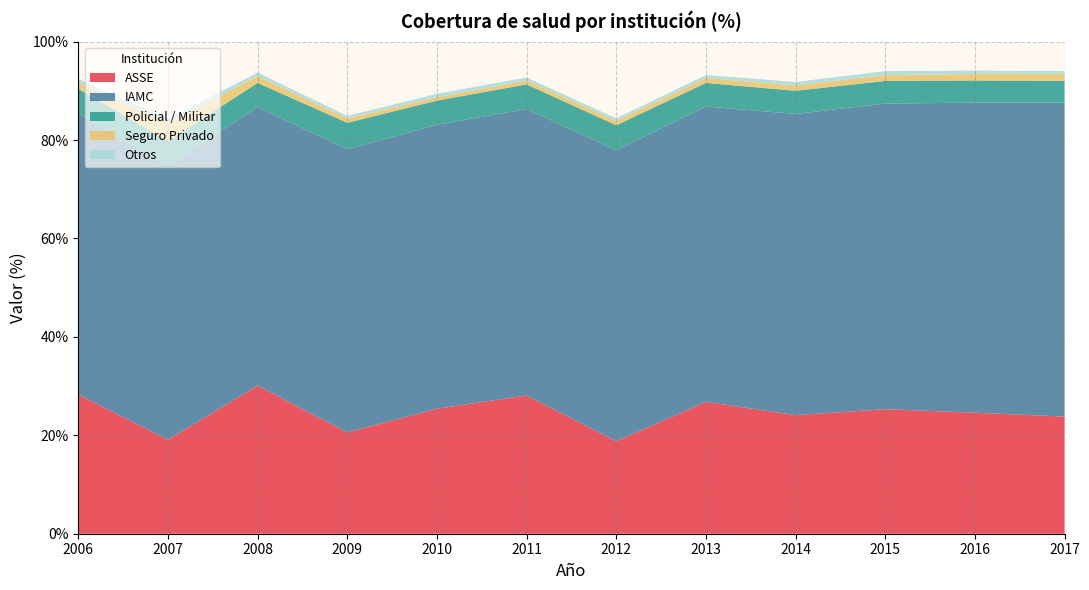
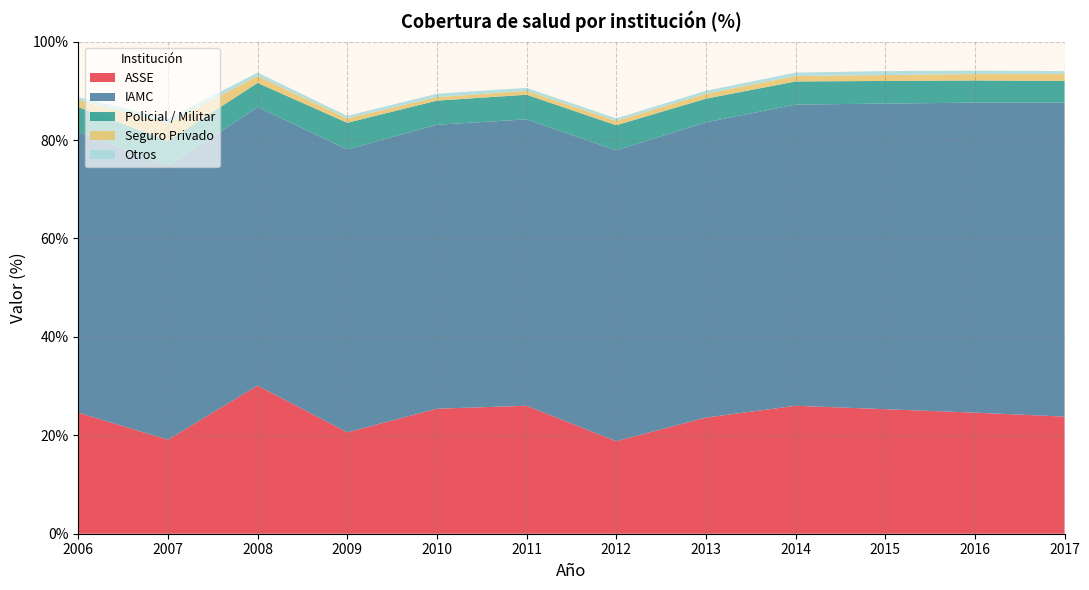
ASSE, 2006: 28% -> 25%
ASSE, 2011: 28% -> 26%
ASSE, 2013: 27% -> 24%
ASSE, 2014: 24% -> 26%
